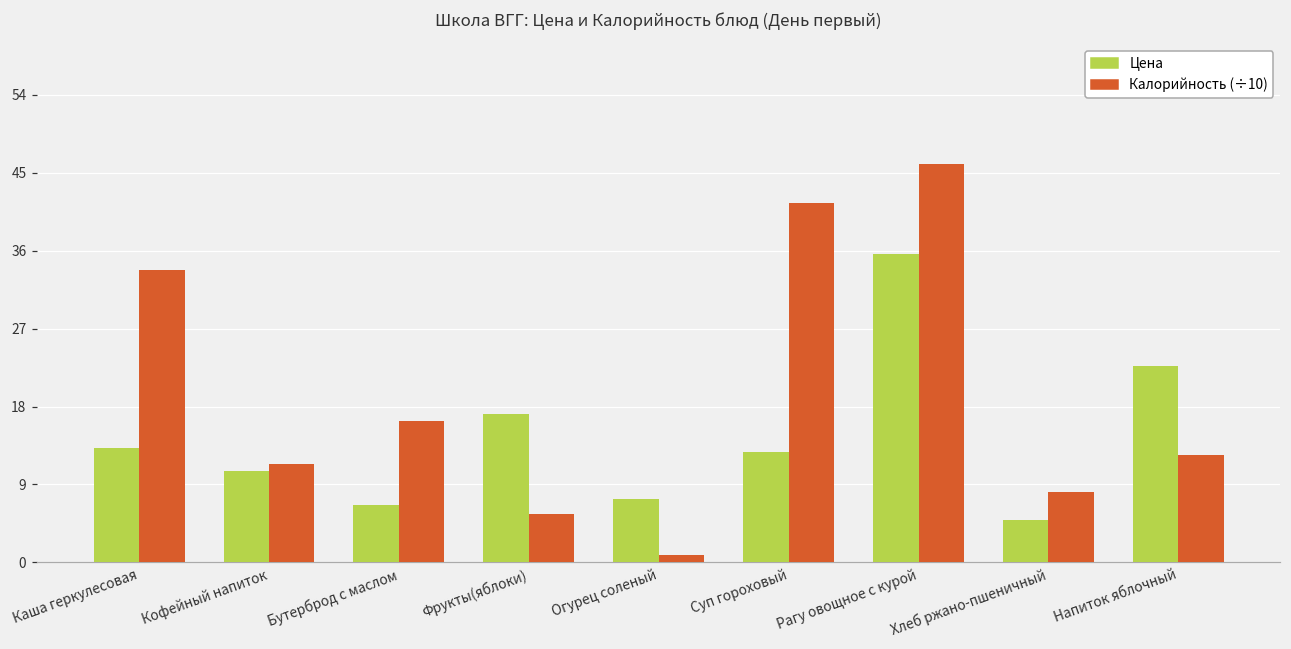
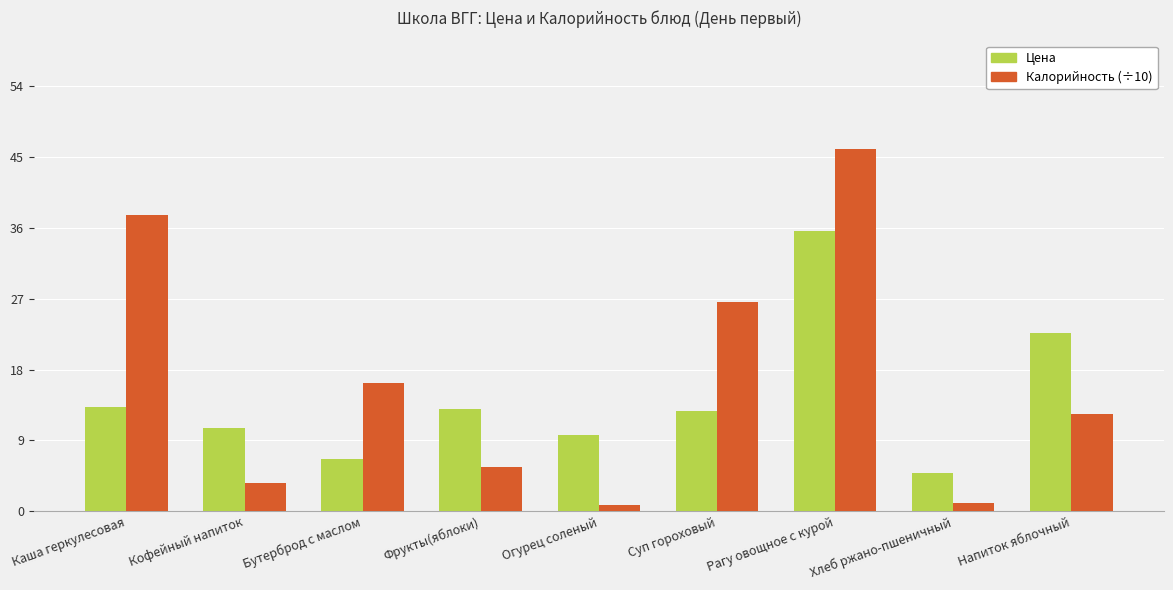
Калорийность (÷10), Каша геркулесовая: 34 -> 38
Калорийность (÷10), Кофейный напиток: 11 -> 4
Цена, Фрукты(яблоки): 17 -> 13
Цена, Огурец соленый: 7 -> 10
Калорийность (÷10), Суп гороховый: 41 -> 27
Калорийность (÷10), Хлеб ржано-пшеничный: 8 -> 1
